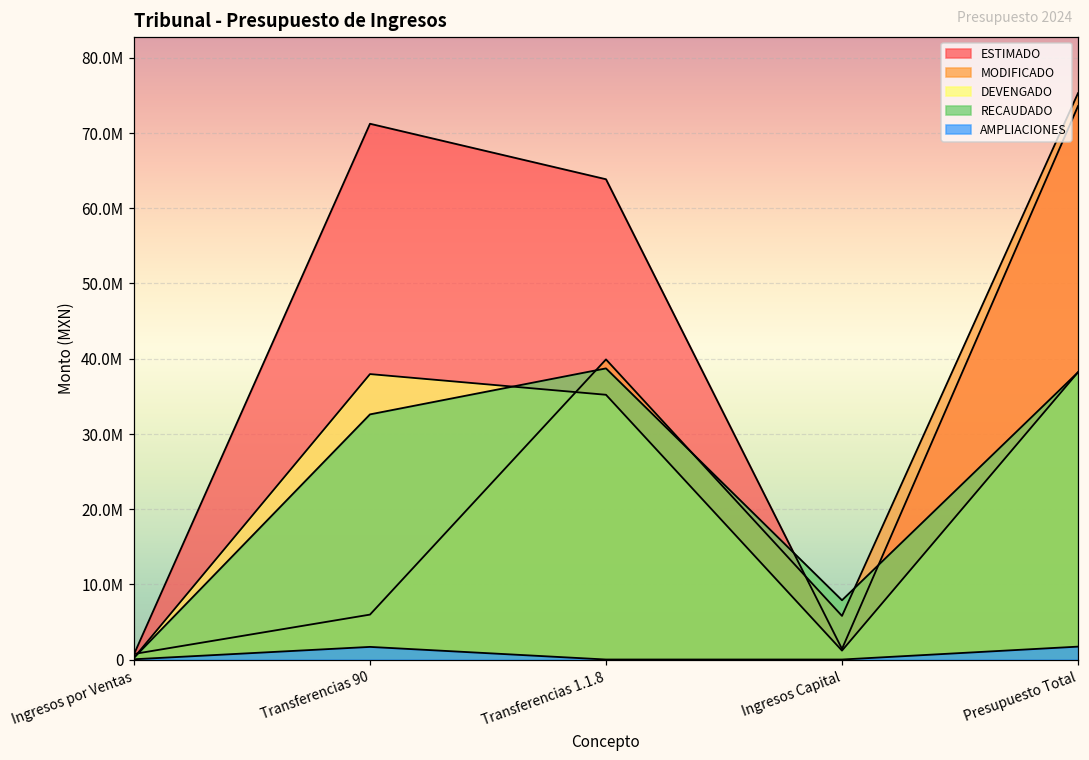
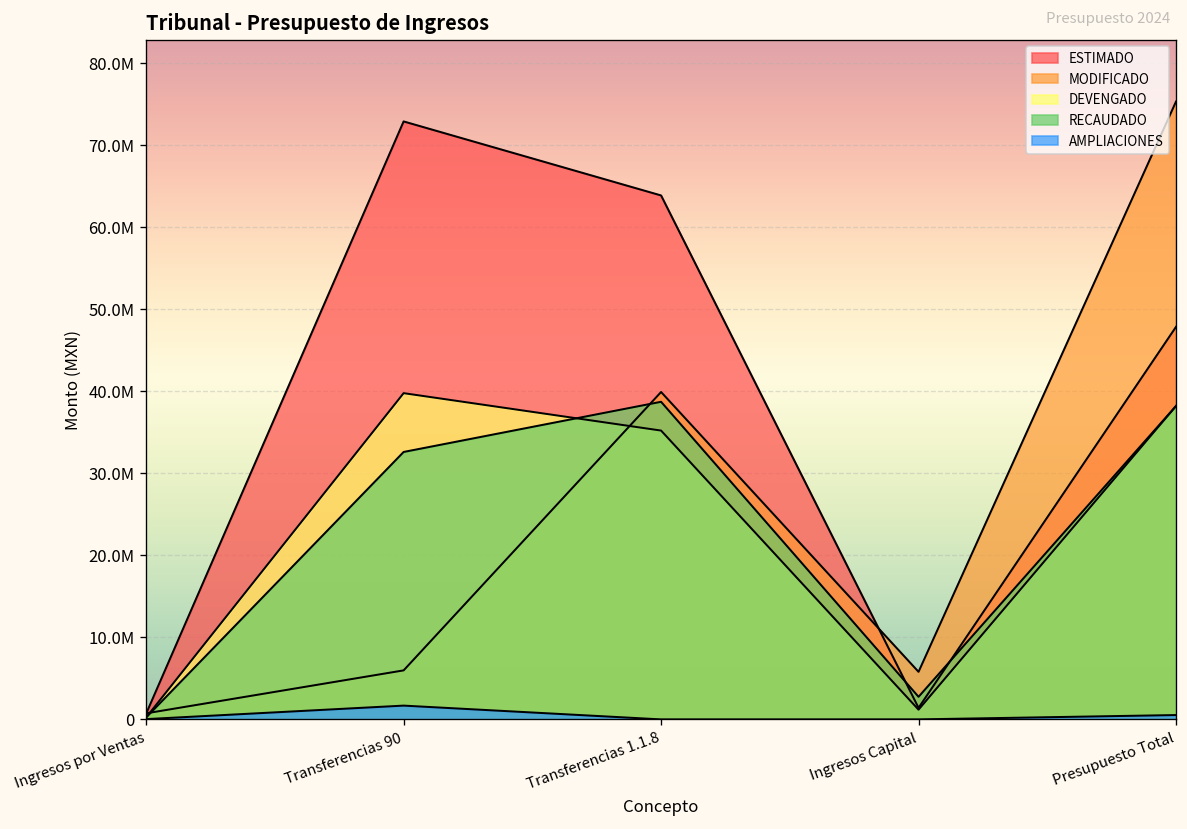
ESTIMADO, Transferencias 90: 71000000 -> 73000000
DEVENGADO, Transferencias 90: 38000000 -> 40000000
RECAUDADO, Ingresos Capital: 8000000 -> 3000000
ESTIMADO, Presupuesto Total: 74000000 -> 48000000
AMPLIACIONES, Presupuesto Total: 2000000 -> 1000000
